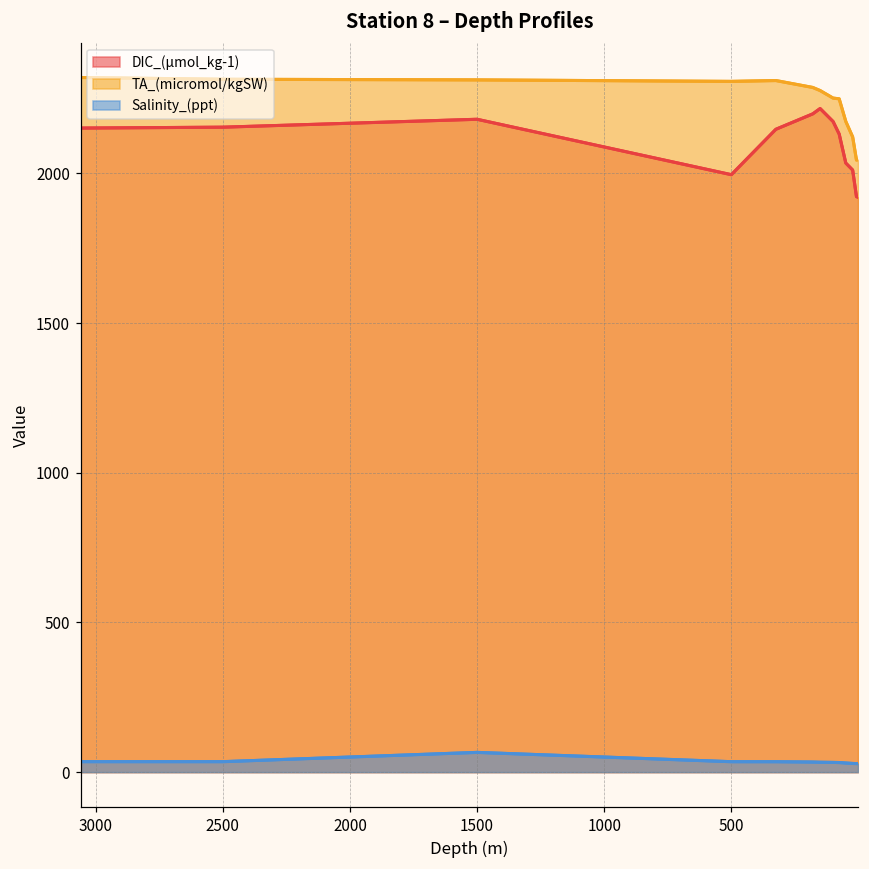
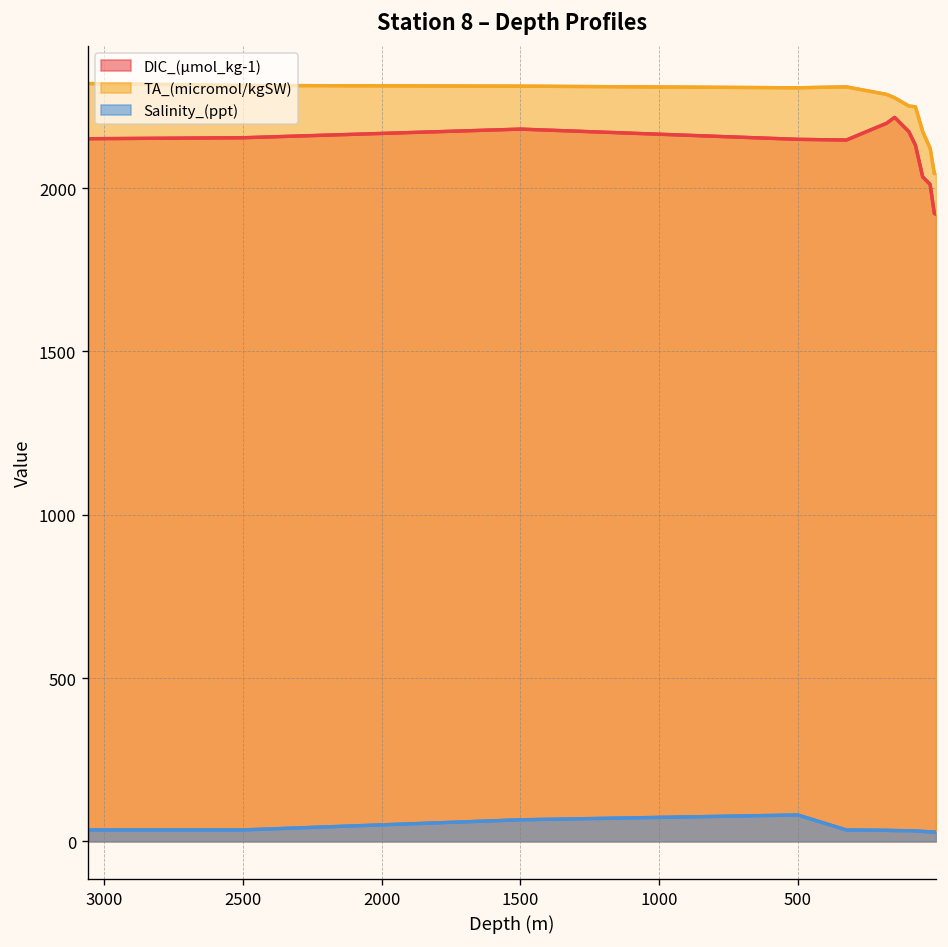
DIC_(µmol_kg-1), 500: 2000 -> 2150
Salinity_(ppt), 500: 30 -> 80
